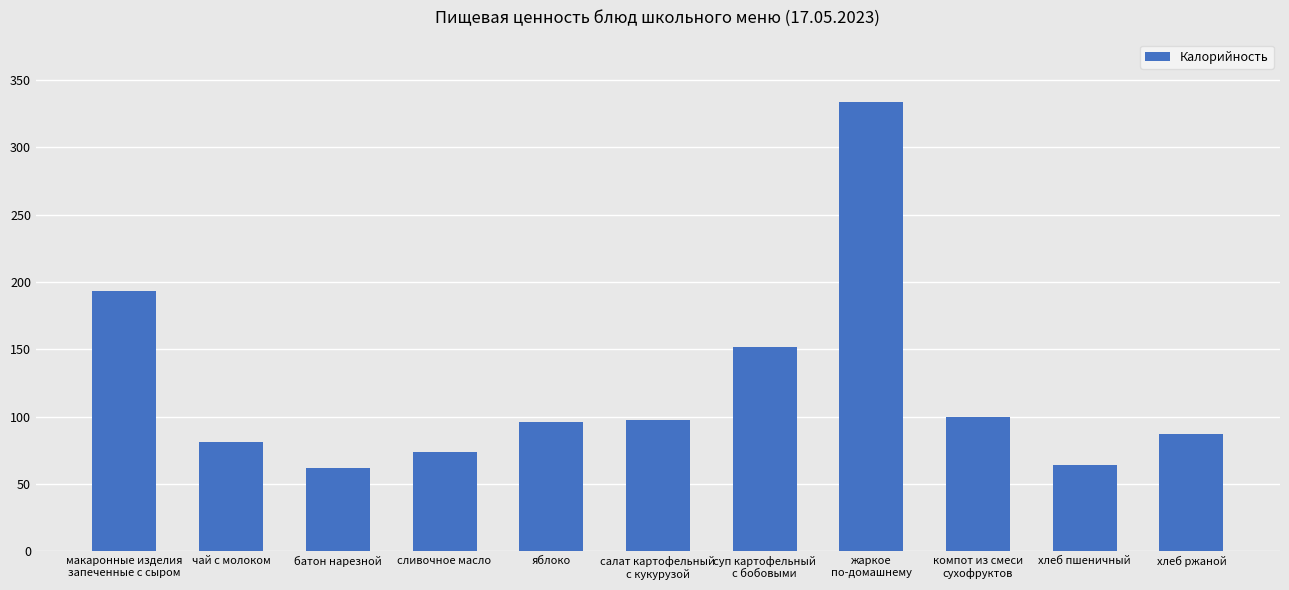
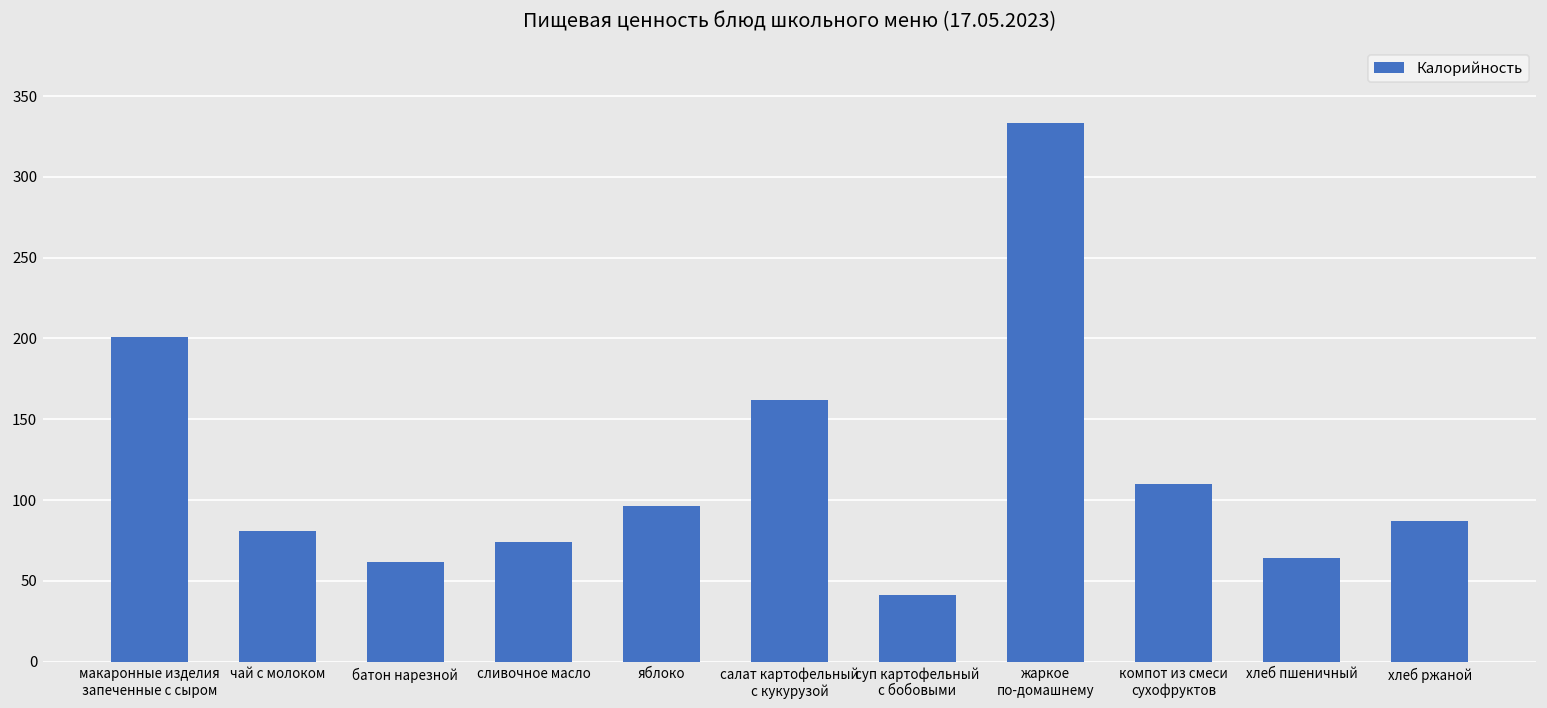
макаронные изделия запеченные с сыром: 193 -> 201
салат картофельный с кукурузой: 97 -> 162
суп картофельный с бобовыми: 152 -> 41
компот из смеси сухофруктов: 100 -> 110
